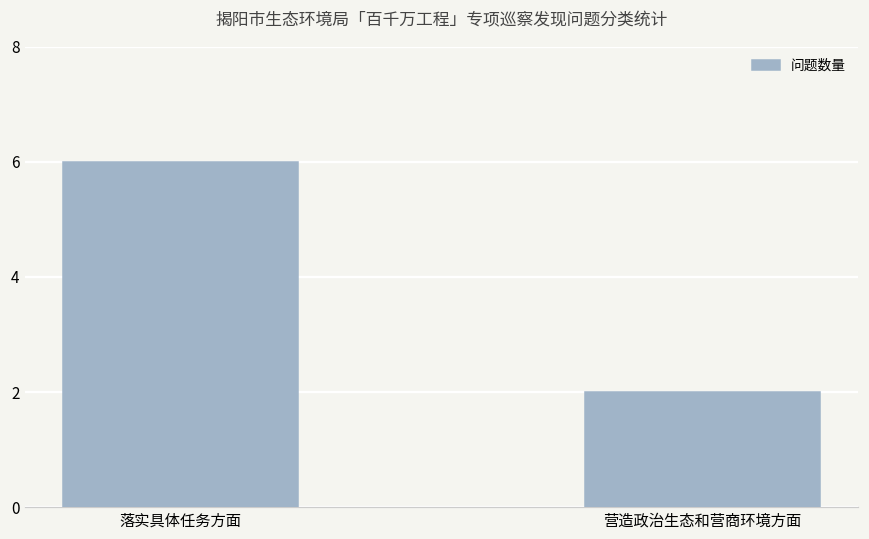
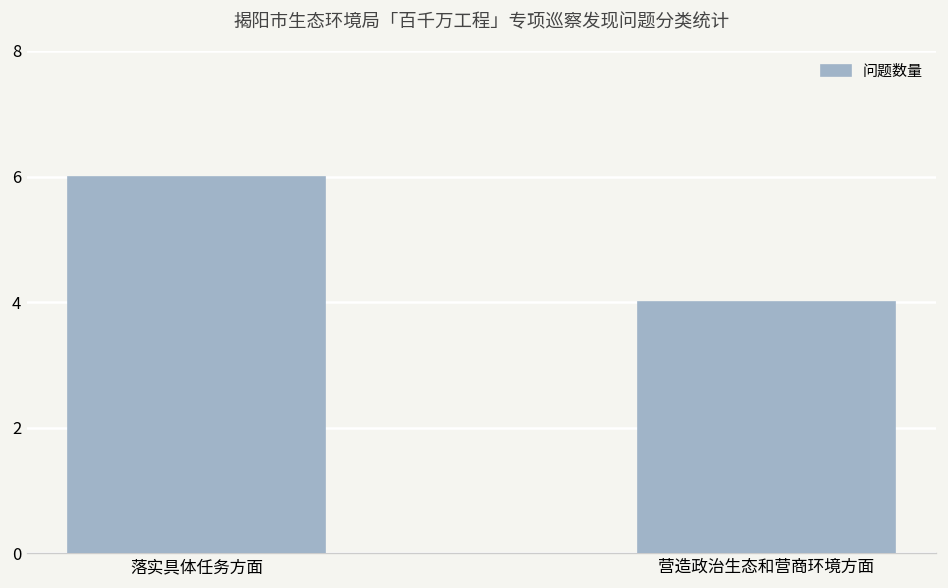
营造政治生态和营商环境方面: 2 -> 4
